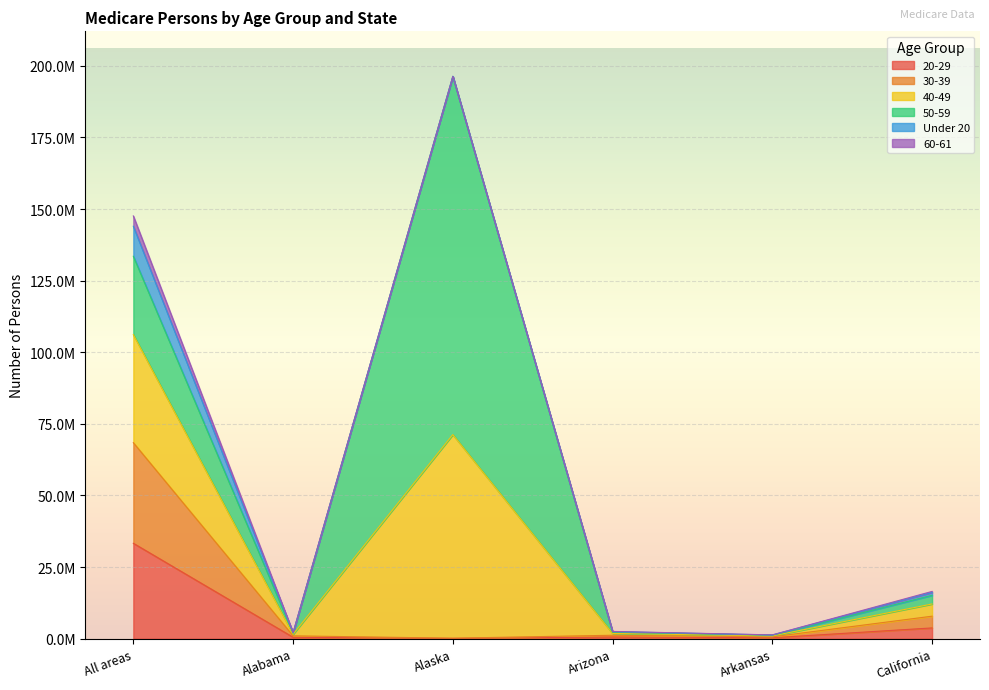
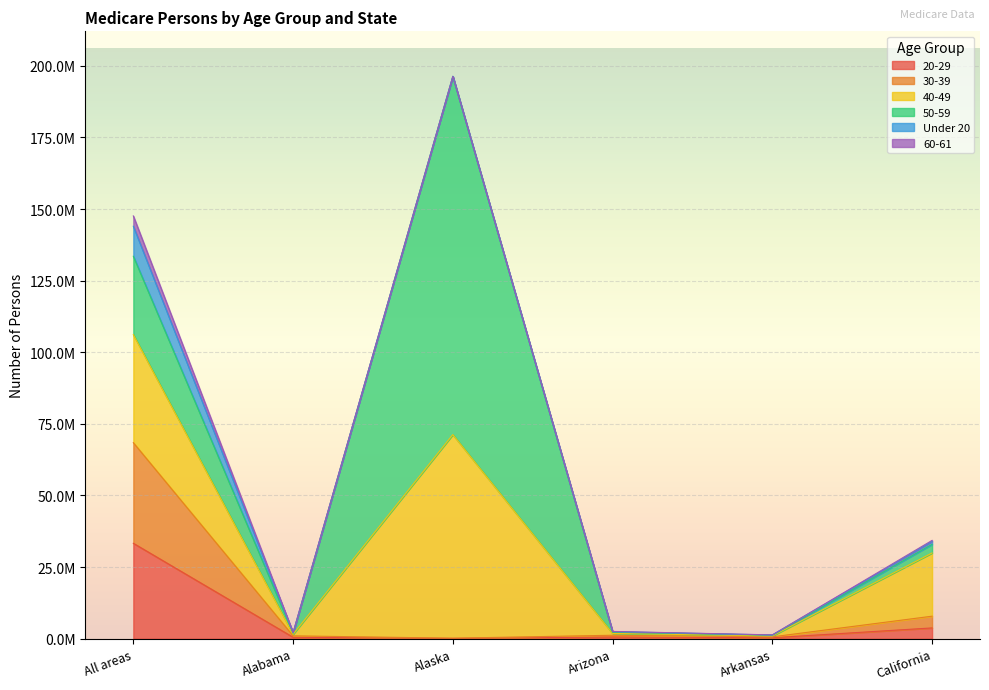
40-49, California: 4000000 -> 22000000
